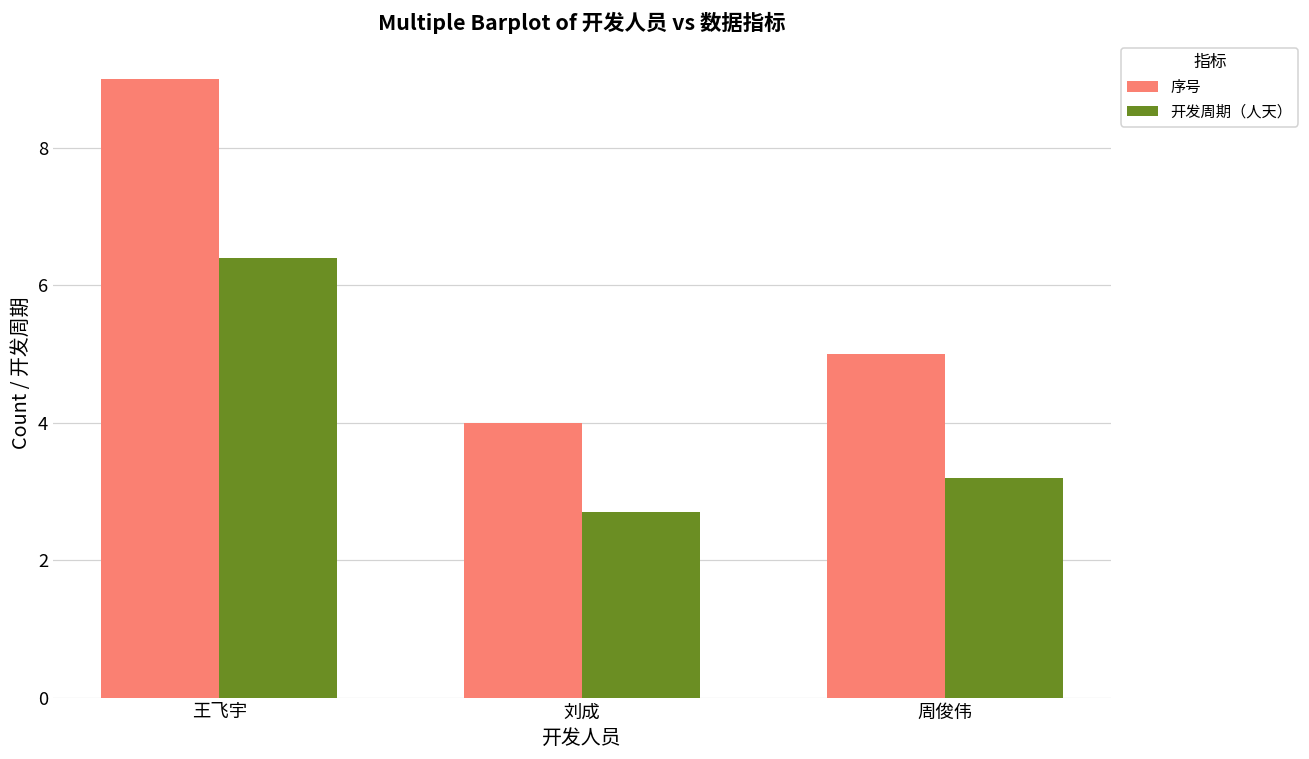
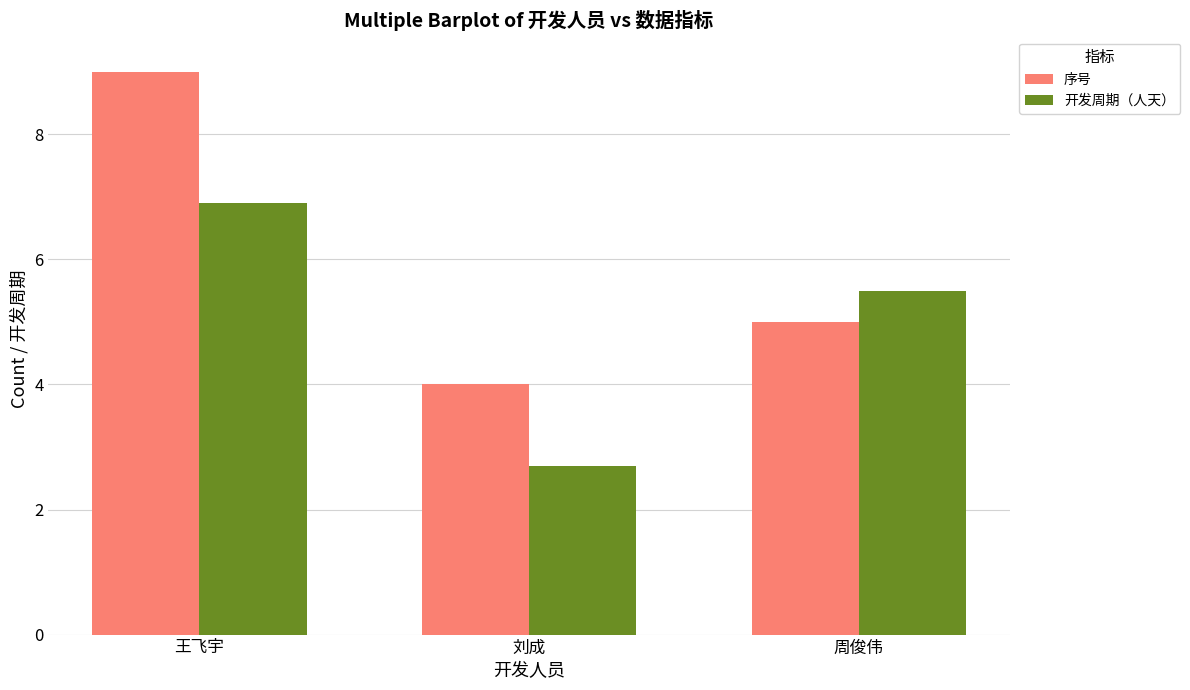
开发周期（人天）, 王飞宇: 6.4 -> 6.9
开发周期（人天）, 周俊伟: 3.2 -> 5.5
